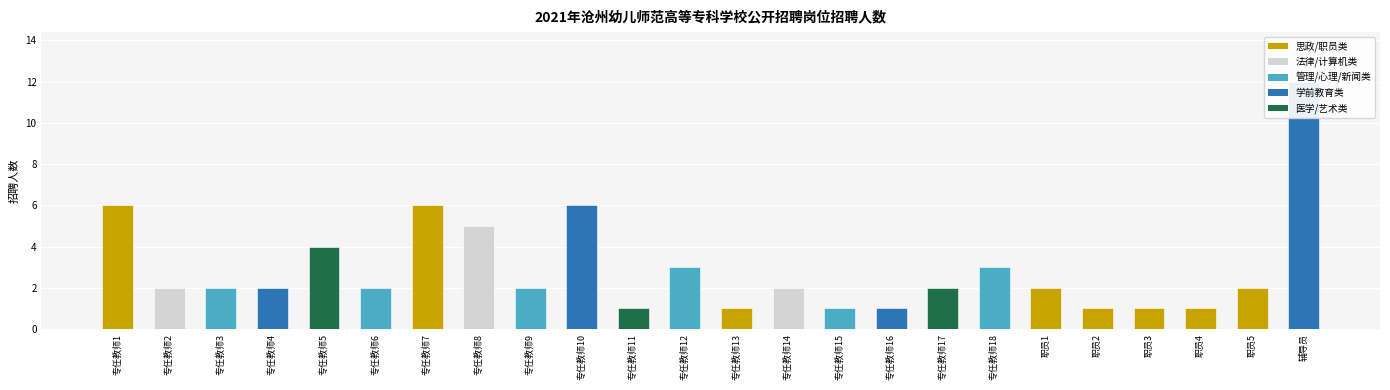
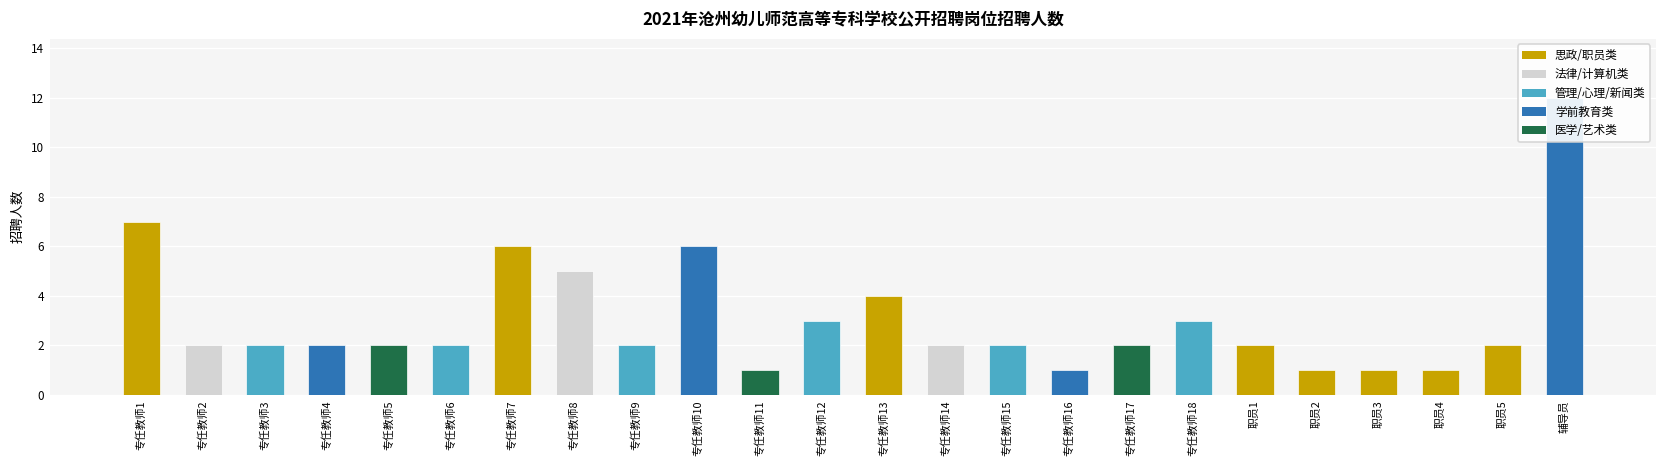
专任教师1: 6 -> 7
专任教师5: 4 -> 2
专任教师13: 1 -> 4
专任教师15: 1 -> 2
